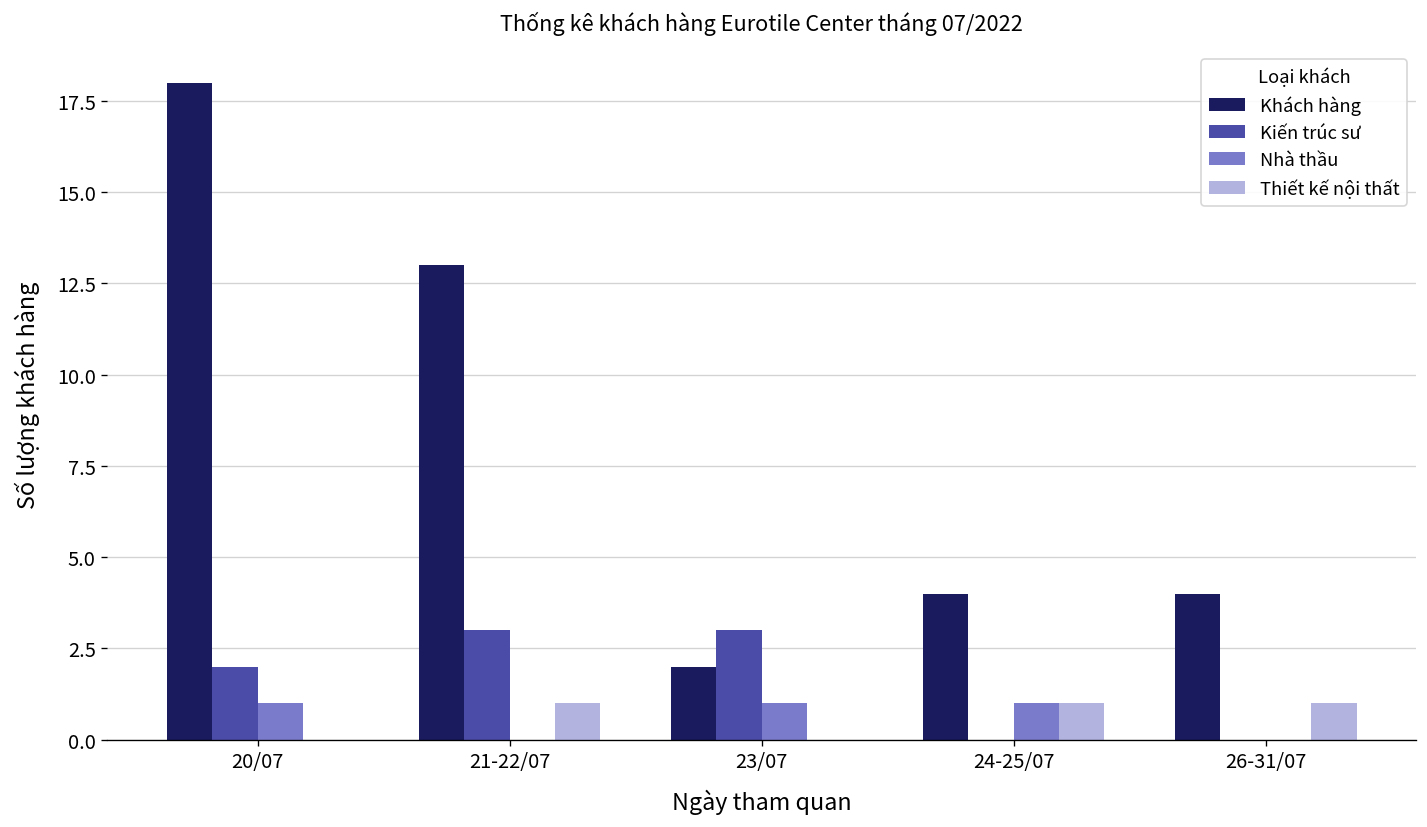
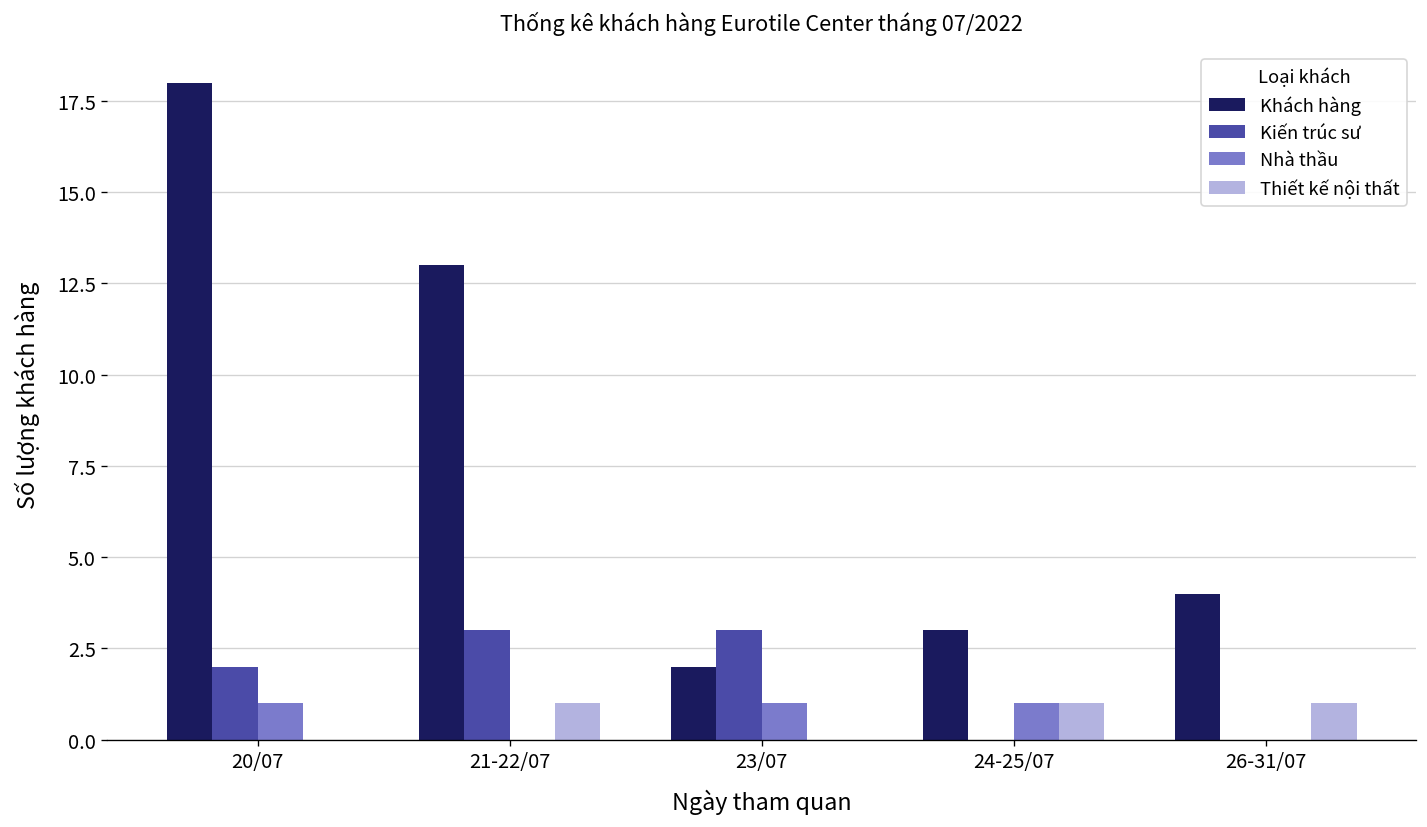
Khách hàng, 24-25/07: 4 -> 3
